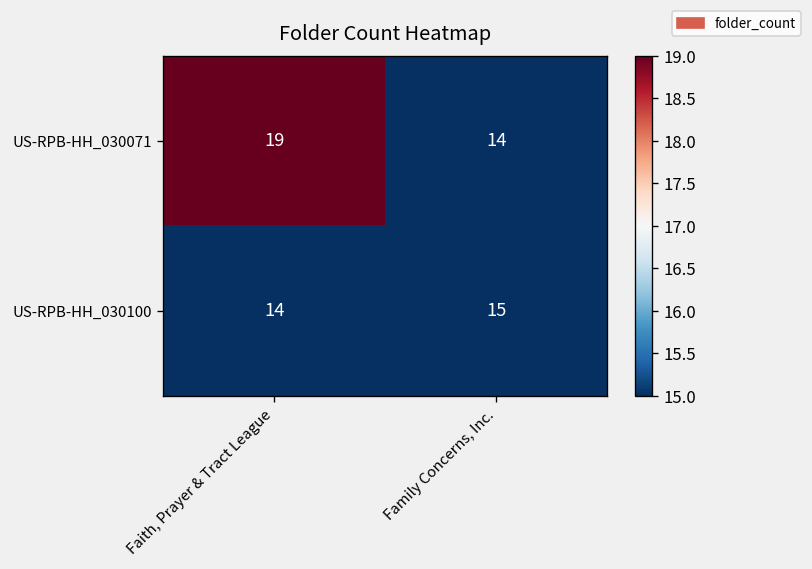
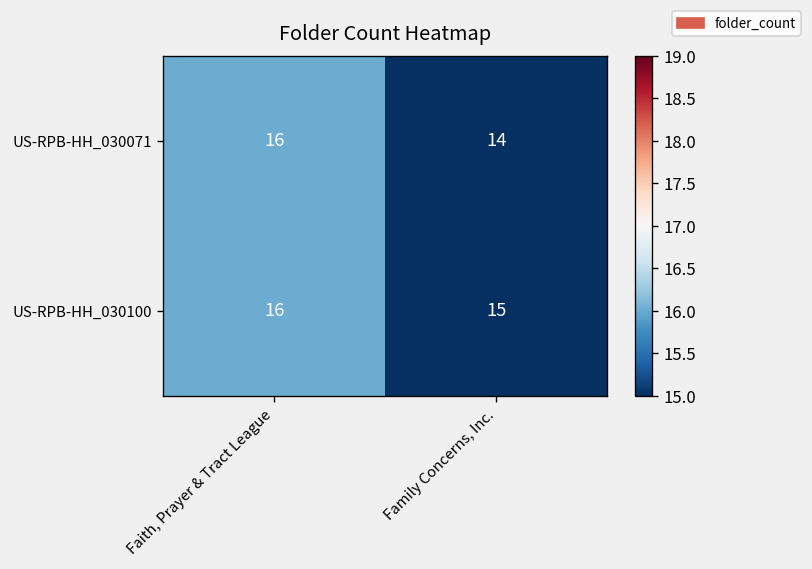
US-RPB-HH_030071, Faith, Prayer & Tract League: 19 -> 16
US-RPB-HH_030100, Faith, Prayer & Tract League: 14 -> 16
